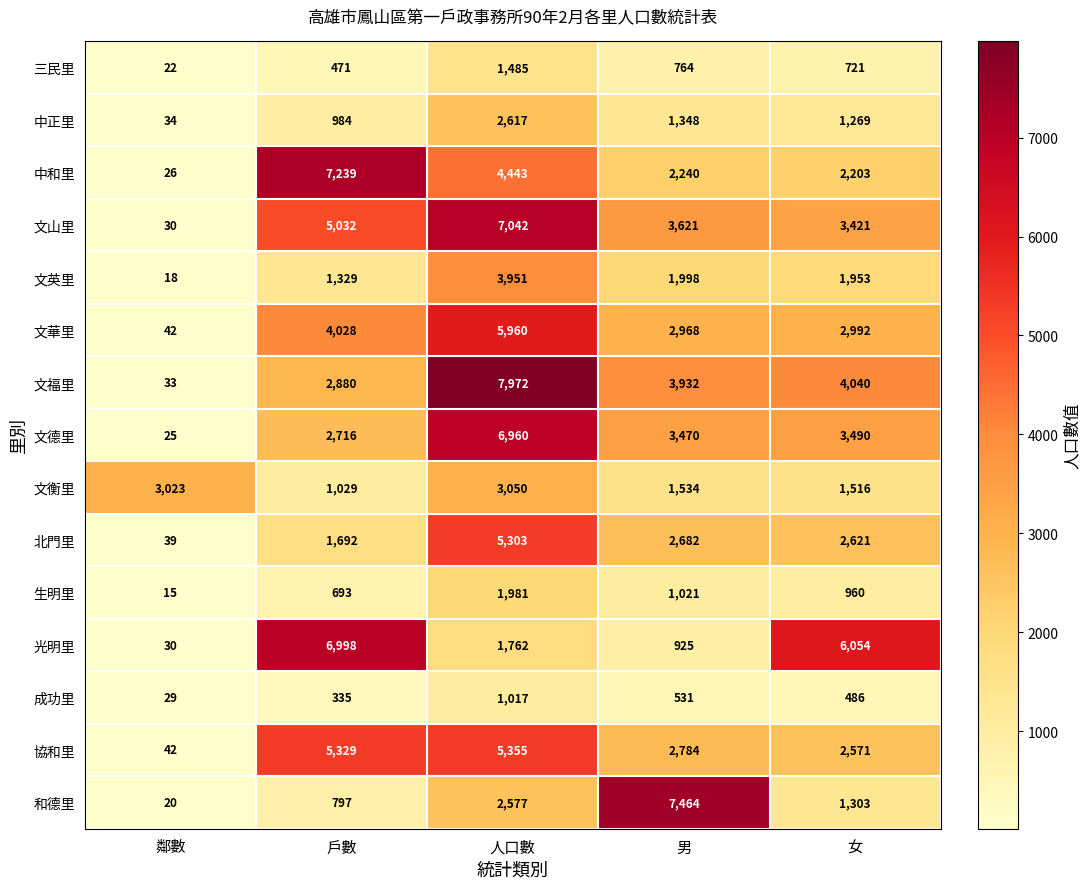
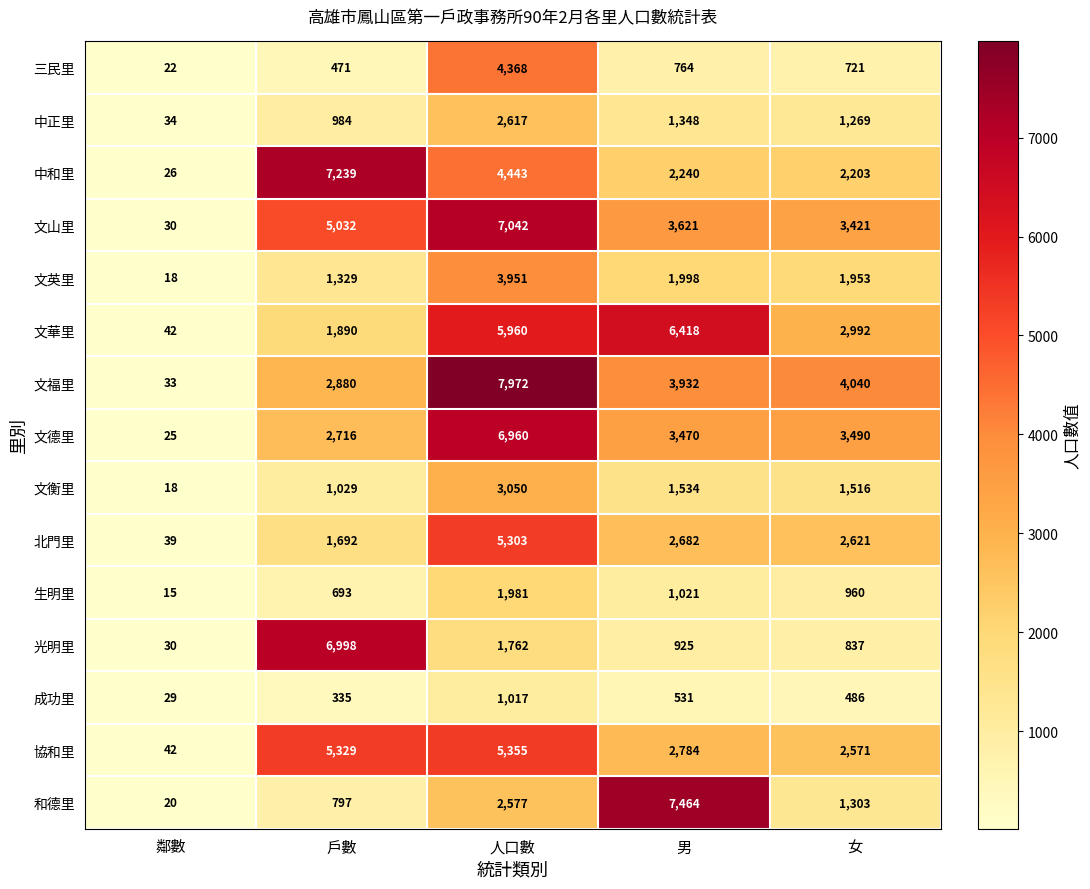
三民里, 人口數: 1,485 -> 4,368
文華里, 戶數: 4,028 -> 1,890
文華里, 男: 2,968 -> 6,418
文衡里, 鄰數: 3,023 -> 18
光明里, 女: 6,054 -> 837
